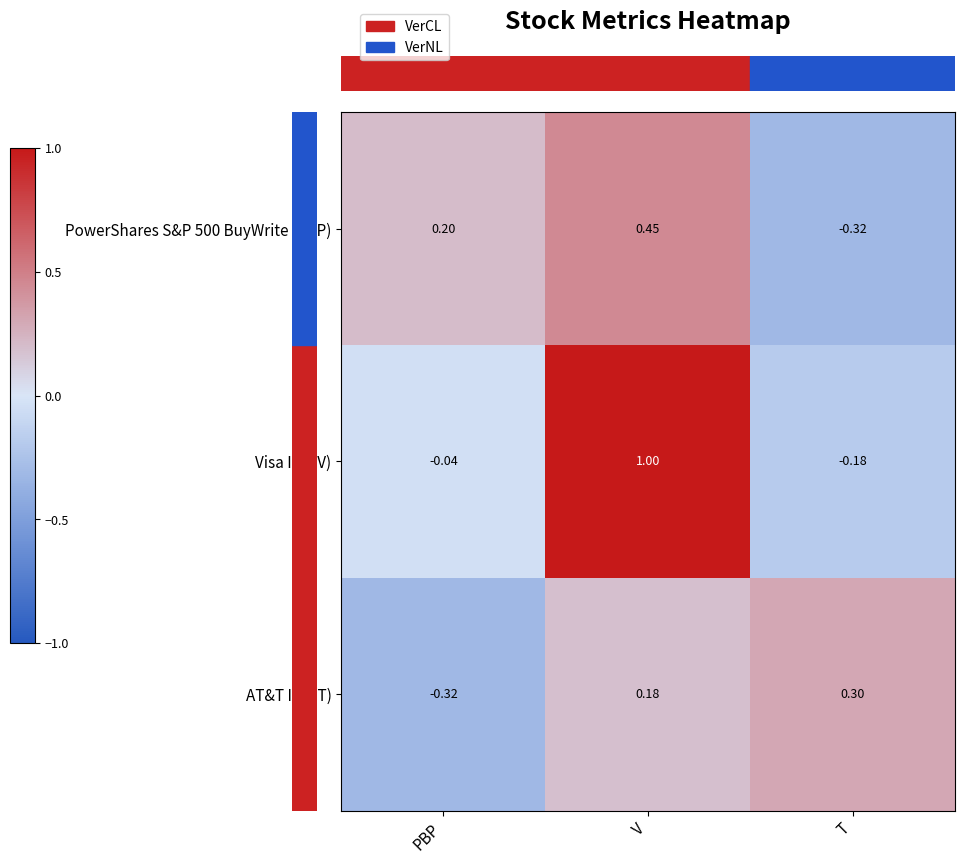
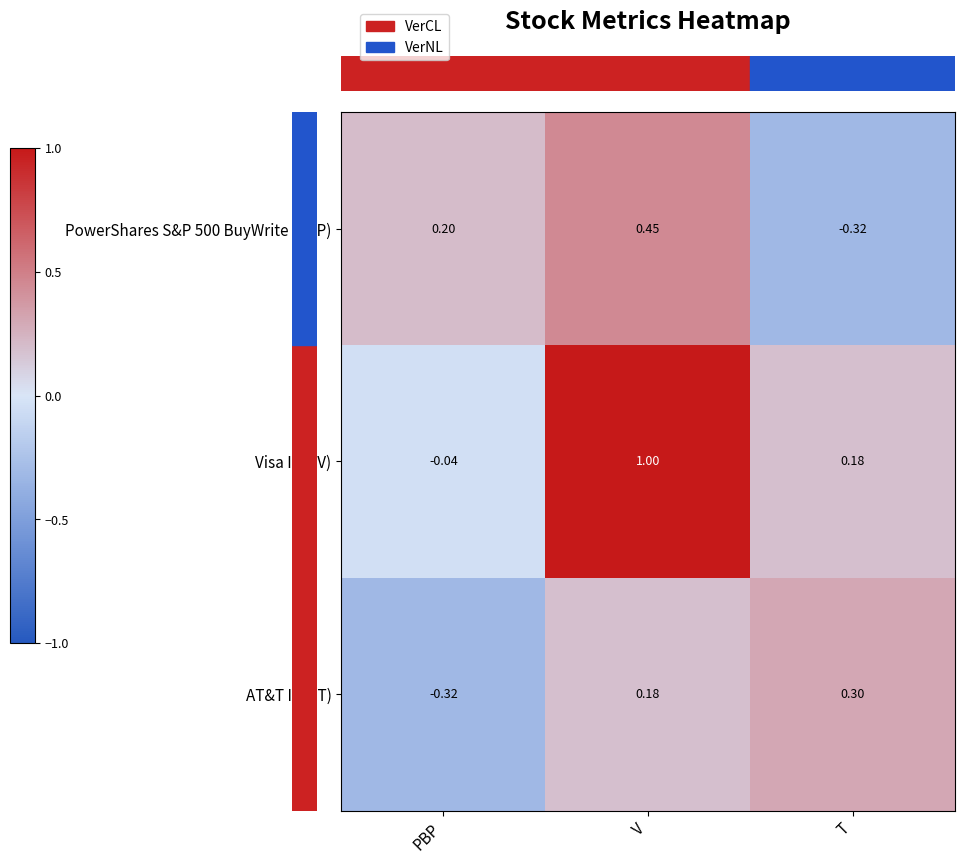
Visa Inc (V), T: -0.18 -> 0.18
